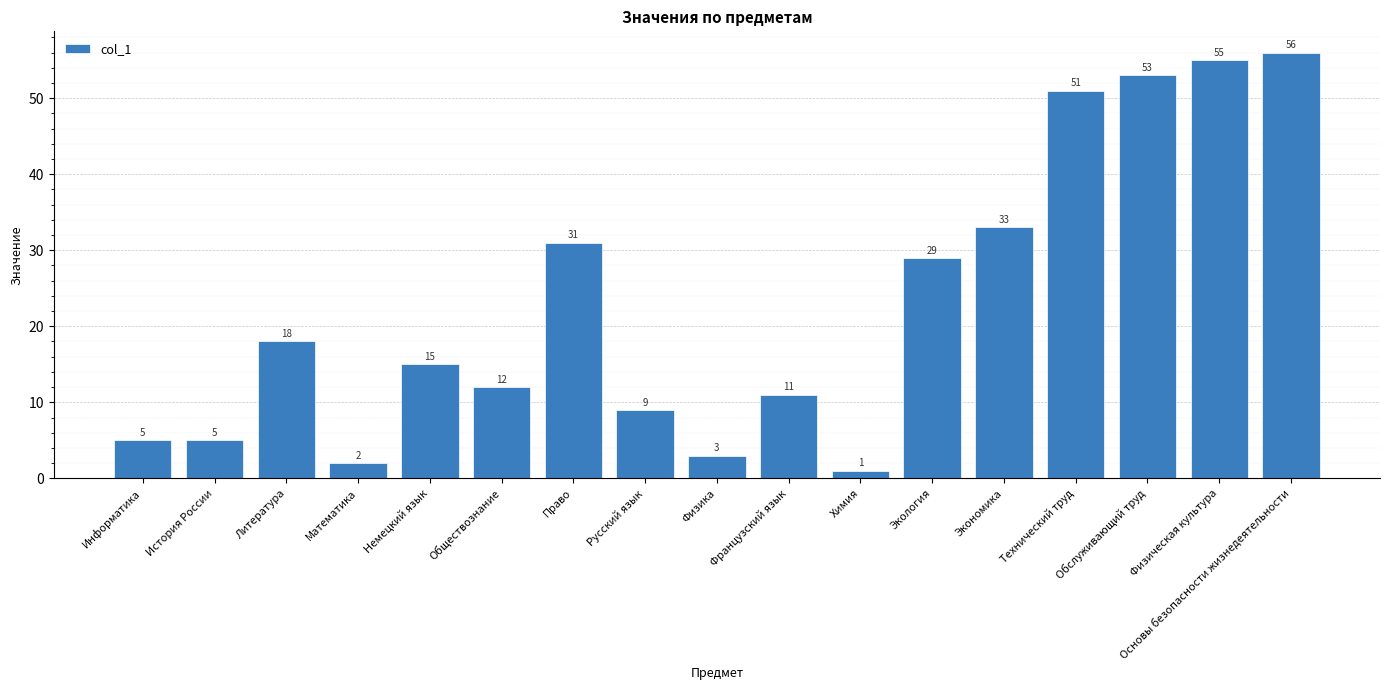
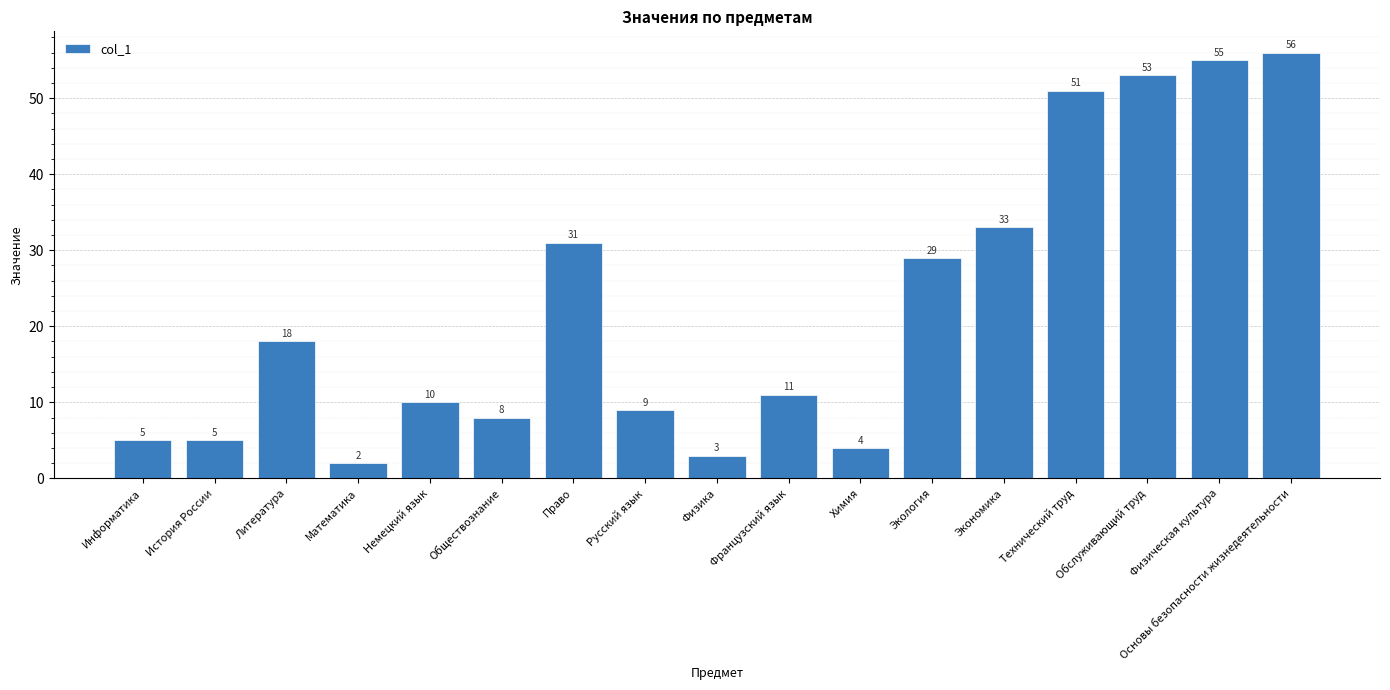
Немецкий язык: 15 -> 10
Обществознание: 12 -> 8
Химия: 1 -> 4
